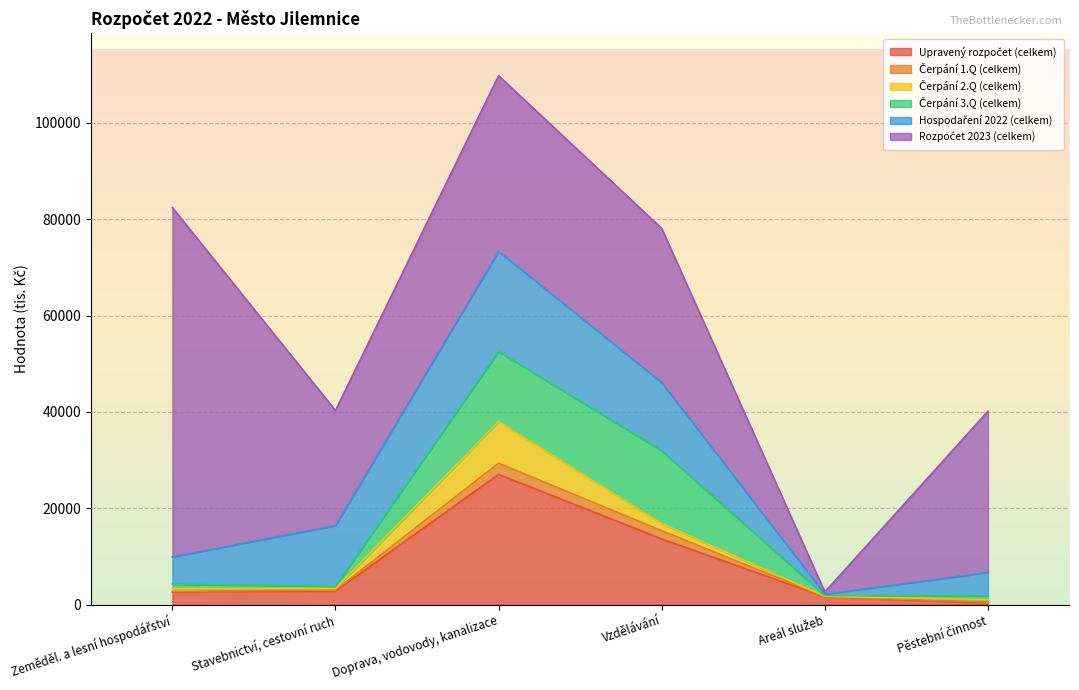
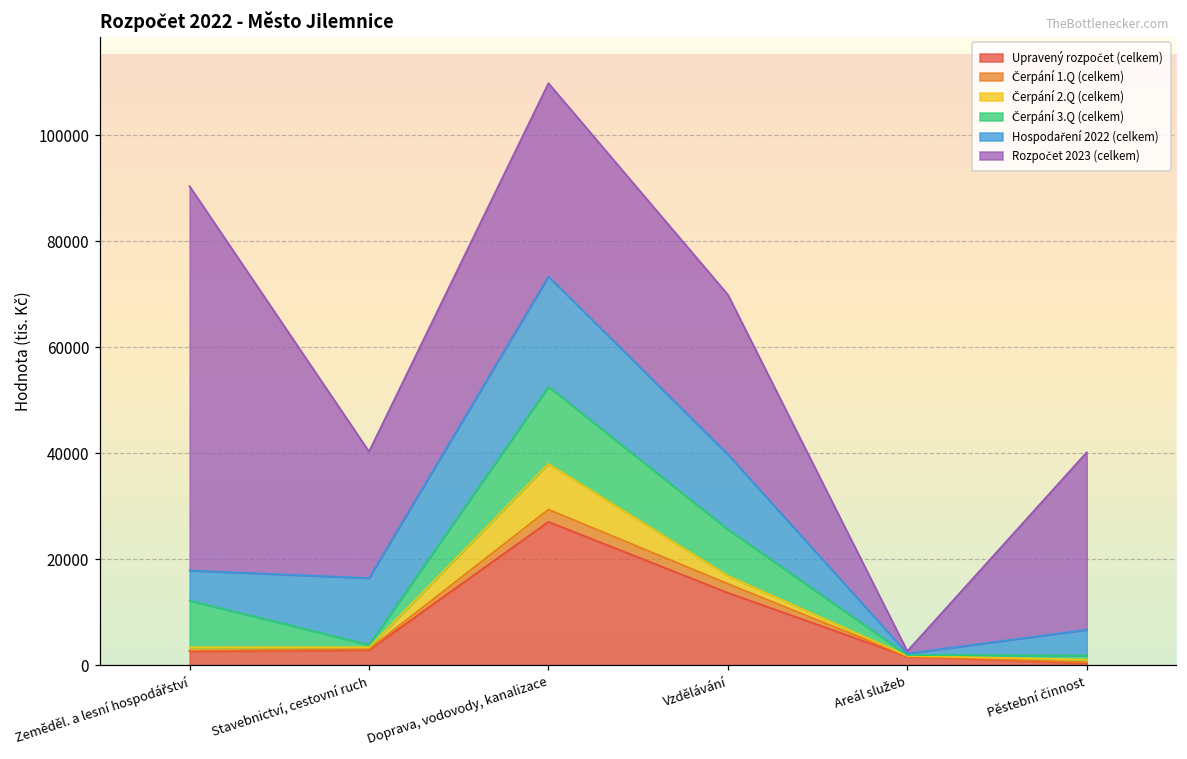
Čerpání 3.Q (celkem), Zeměděl. a lesní hospodářství: 1000 -> 9000
Čerpání 3.Q (celkem), Vzdělávání: 15000 -> 9000
Rozpočet 2023 (celkem), Vzdělávání: 32000 -> 30000
